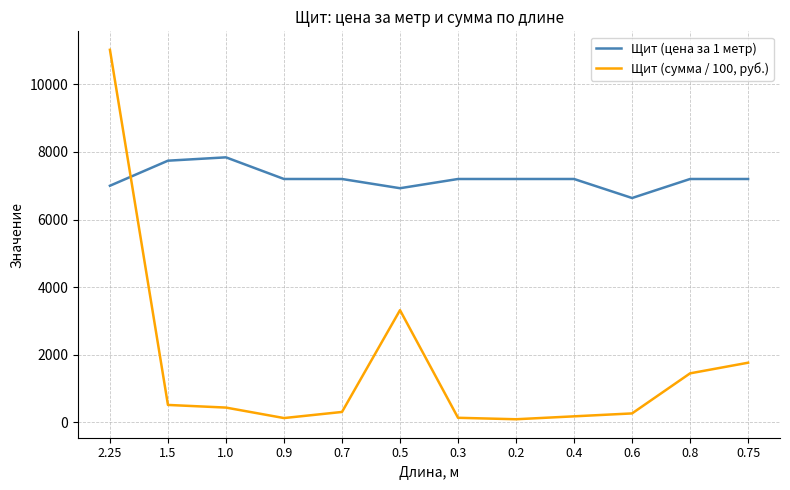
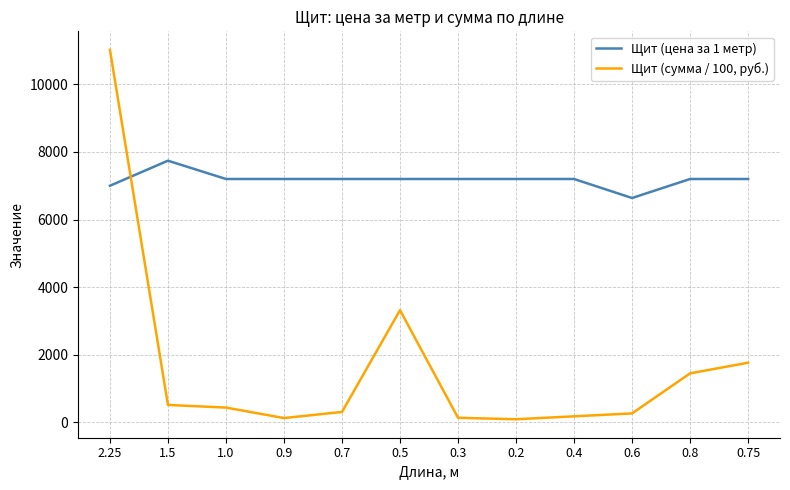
Щит (цена за 1 метр), 1.0: 7800 -> 7200
Щит (цена за 1 метр), 0.5: 6900 -> 7200
